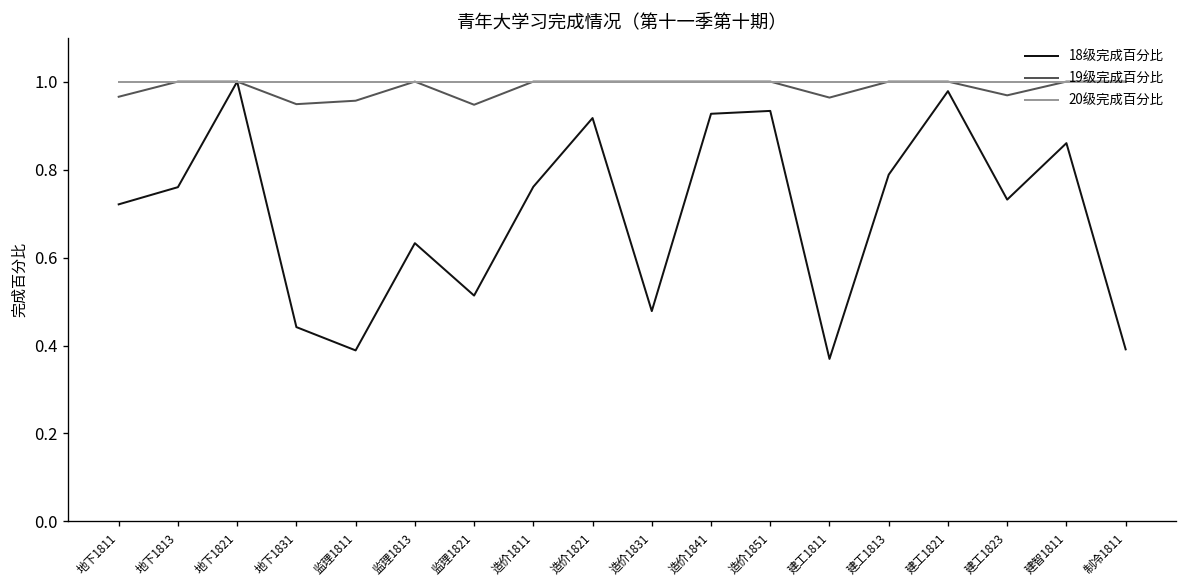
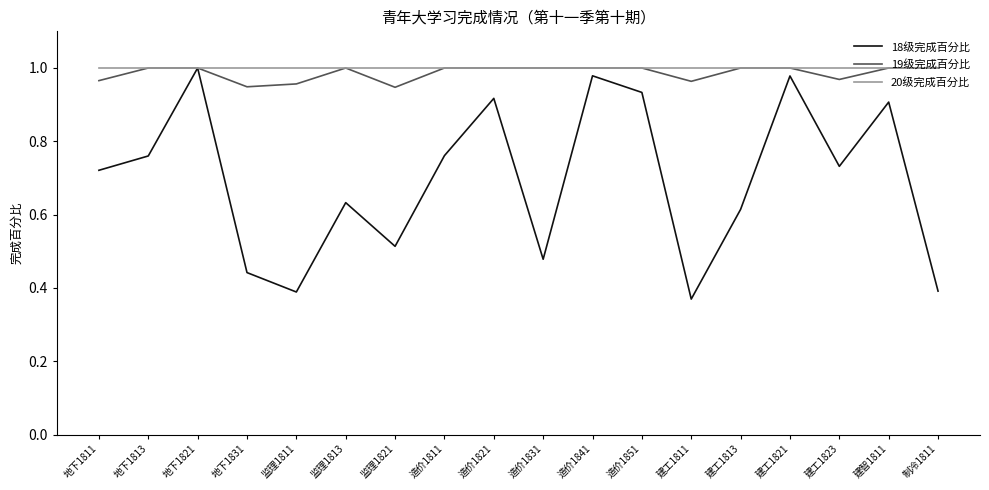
18级完成百分比, 造价1841: 0.93 -> 0.98
18级完成百分比, 建工1813: 0.79 -> 0.61
18级完成百分比, 建智1811: 0.86 -> 0.91
